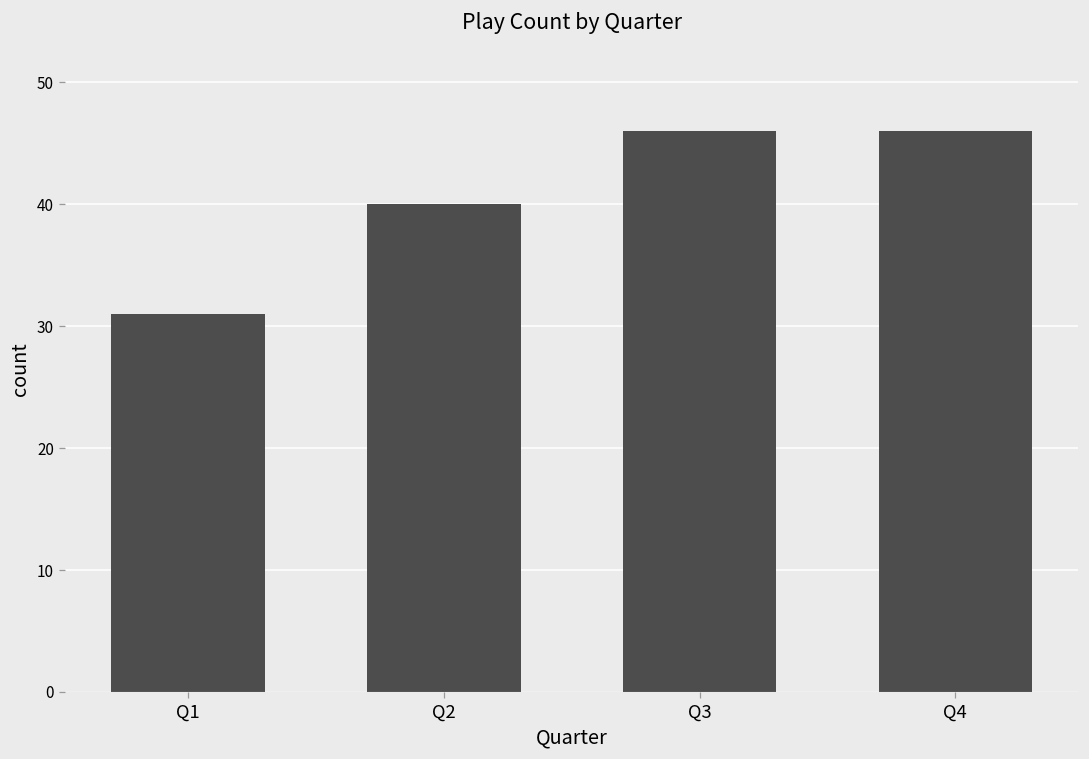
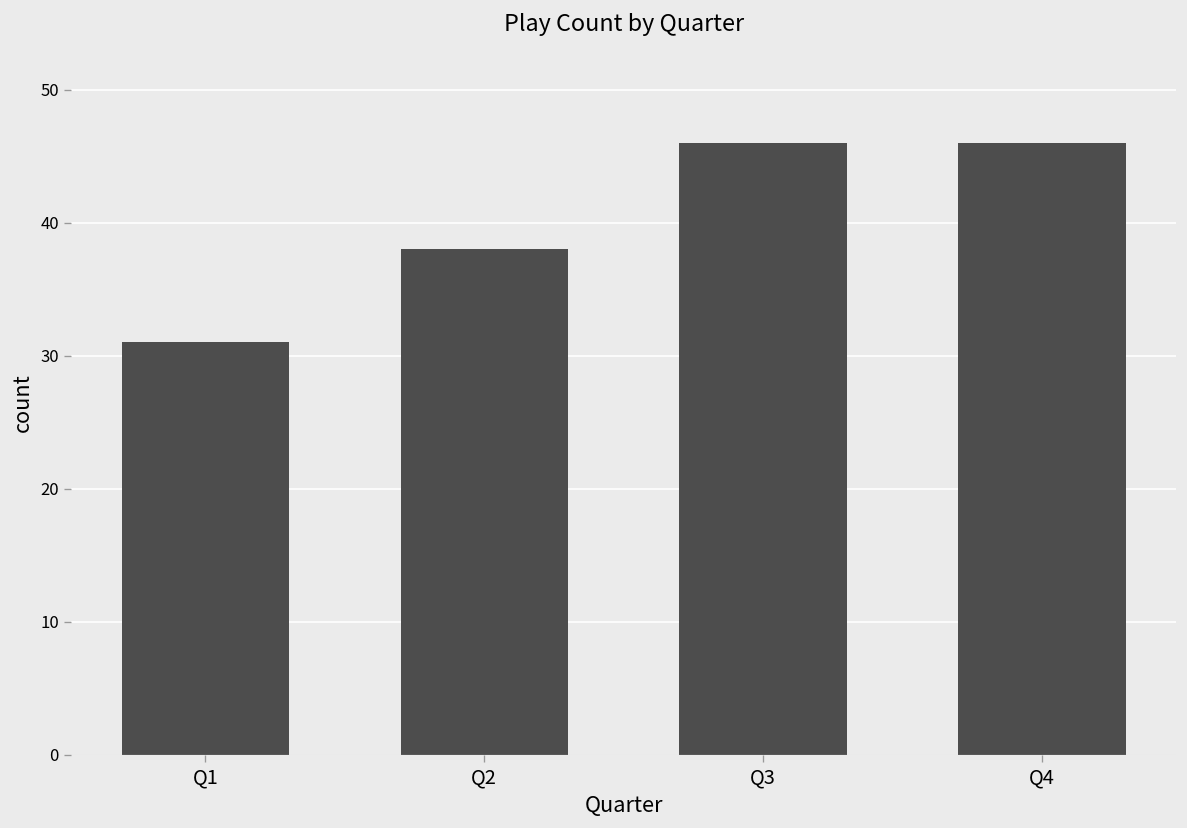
Q2: 40 -> 38
